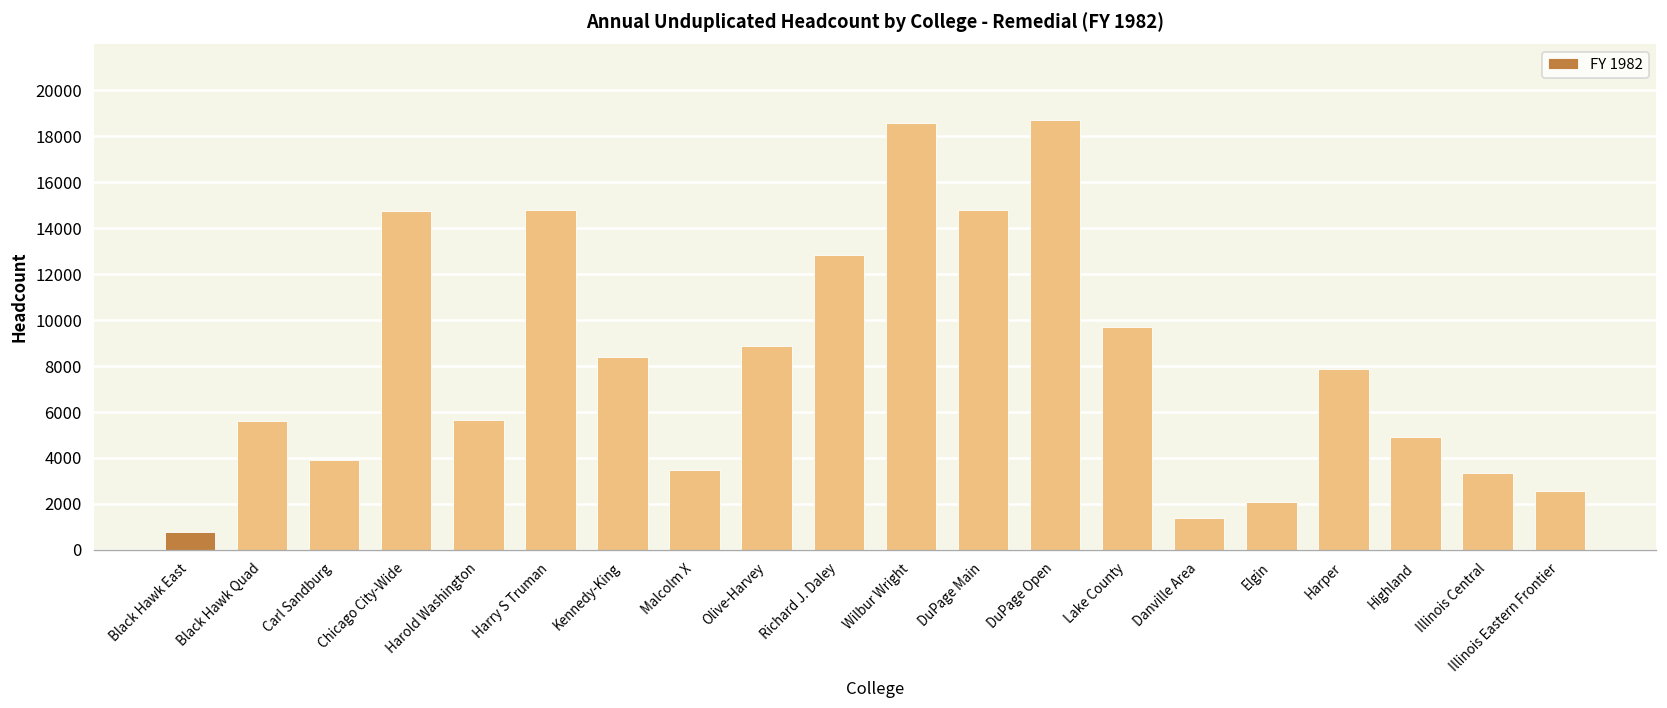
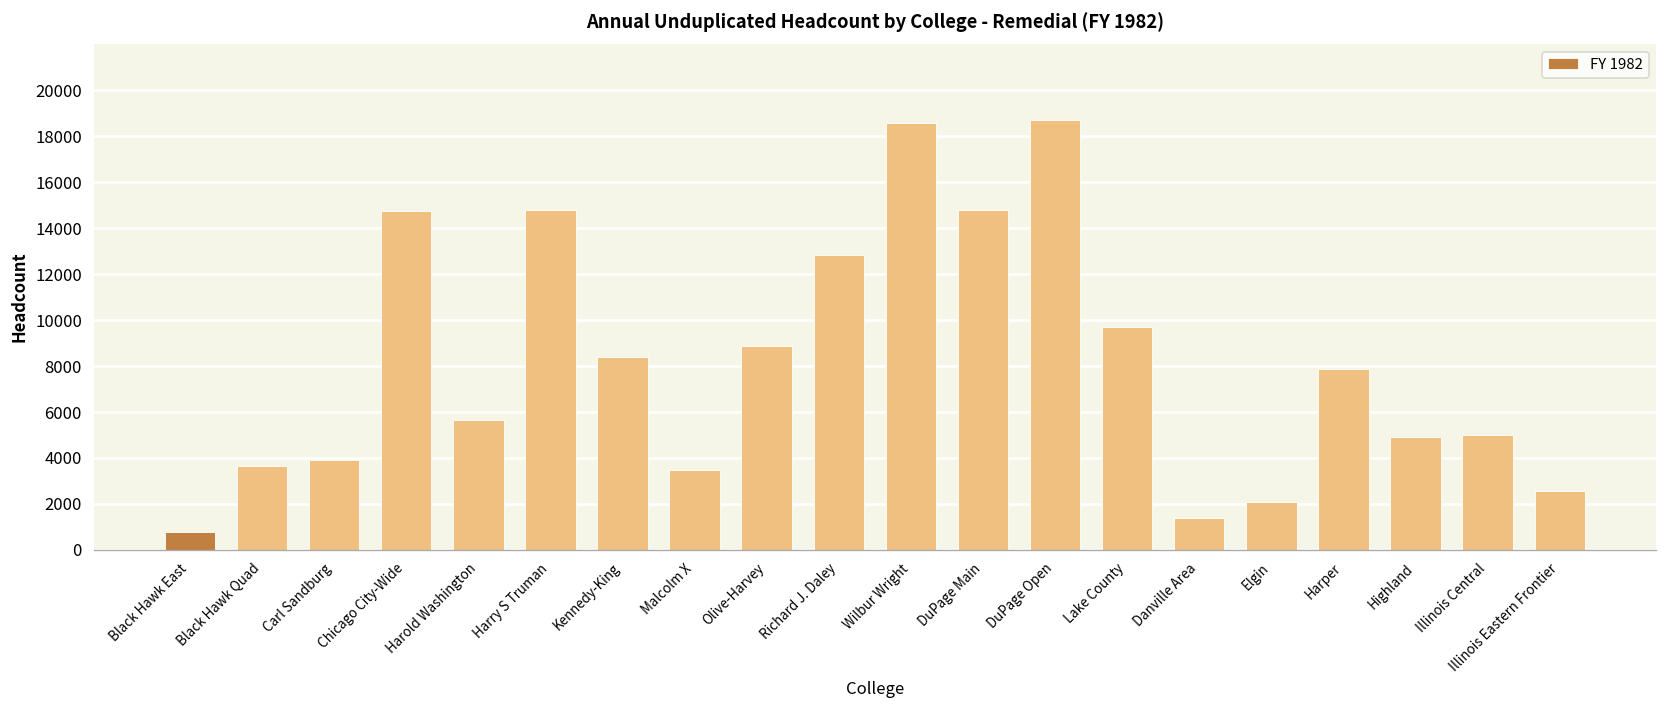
Black Hawk Quad: 5600 -> 3700
Illinois Central: 3300 -> 5000
